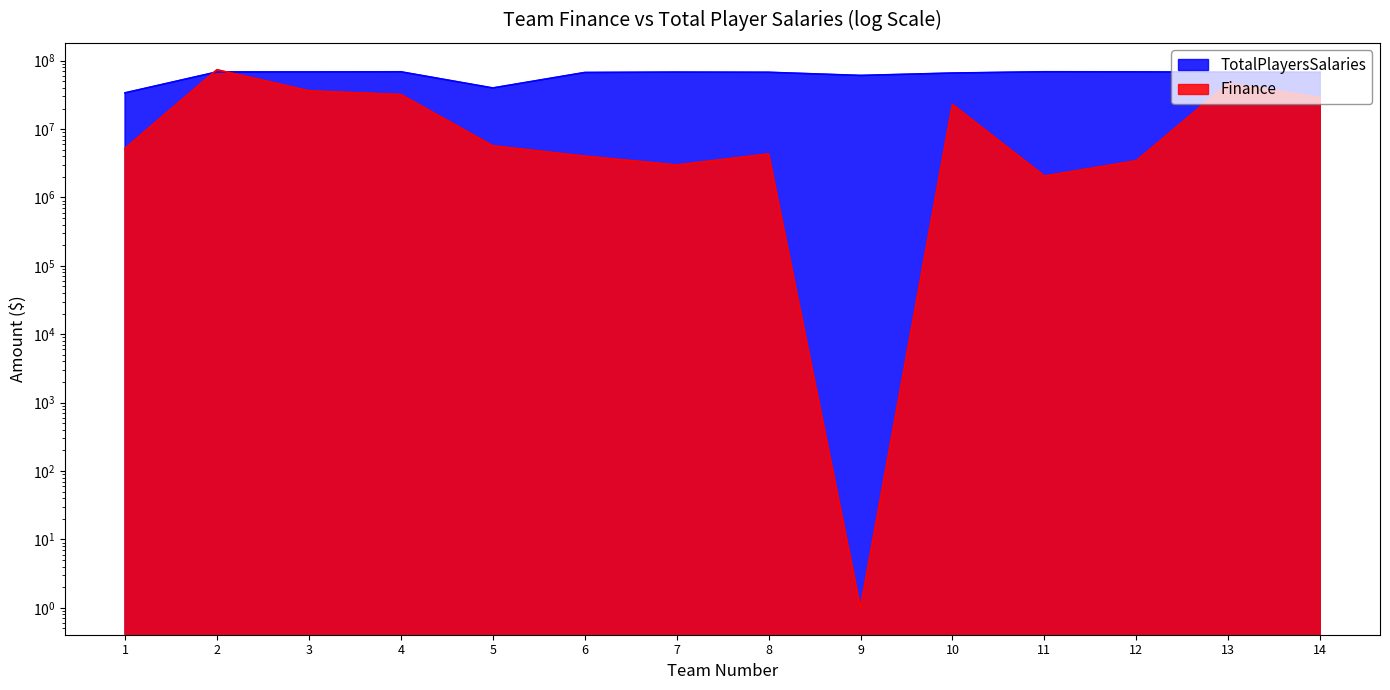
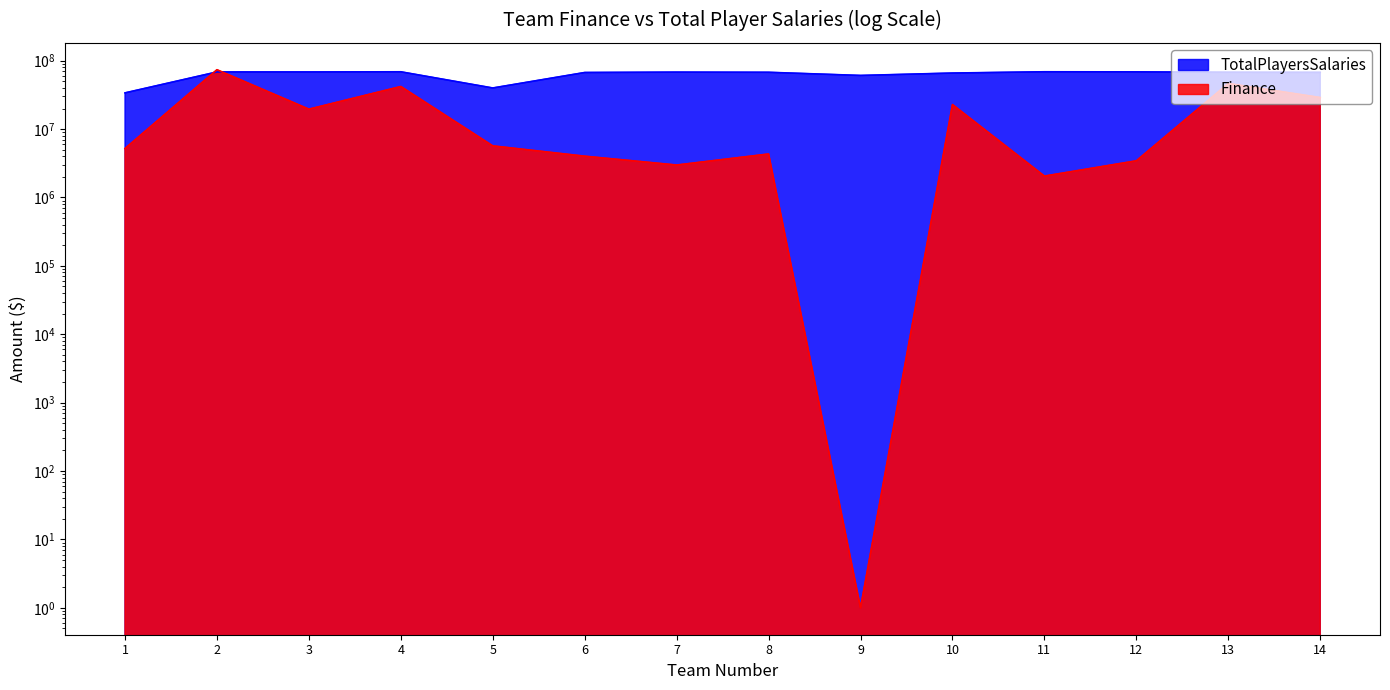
Finance, 3: 40000000 -> 20000000
Finance, 4: 30000000 -> 40000000
